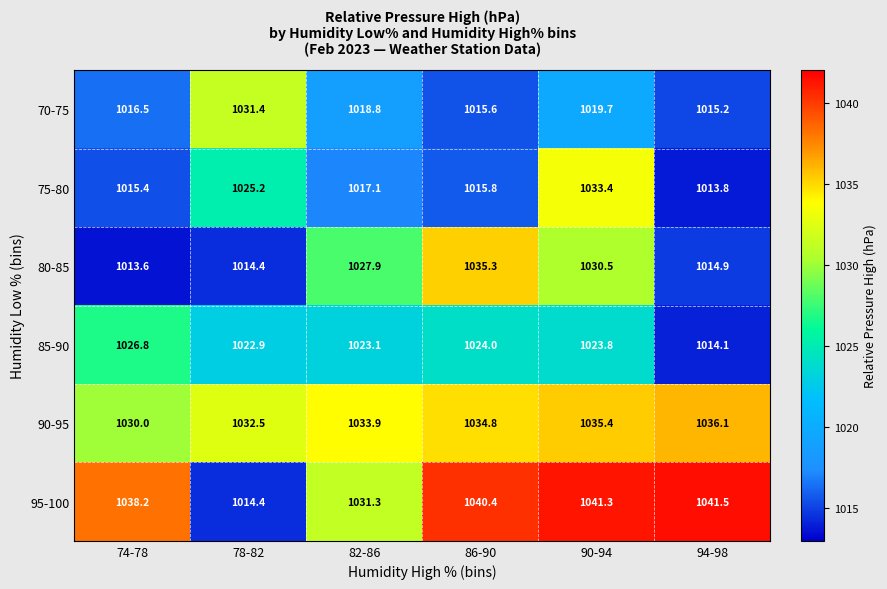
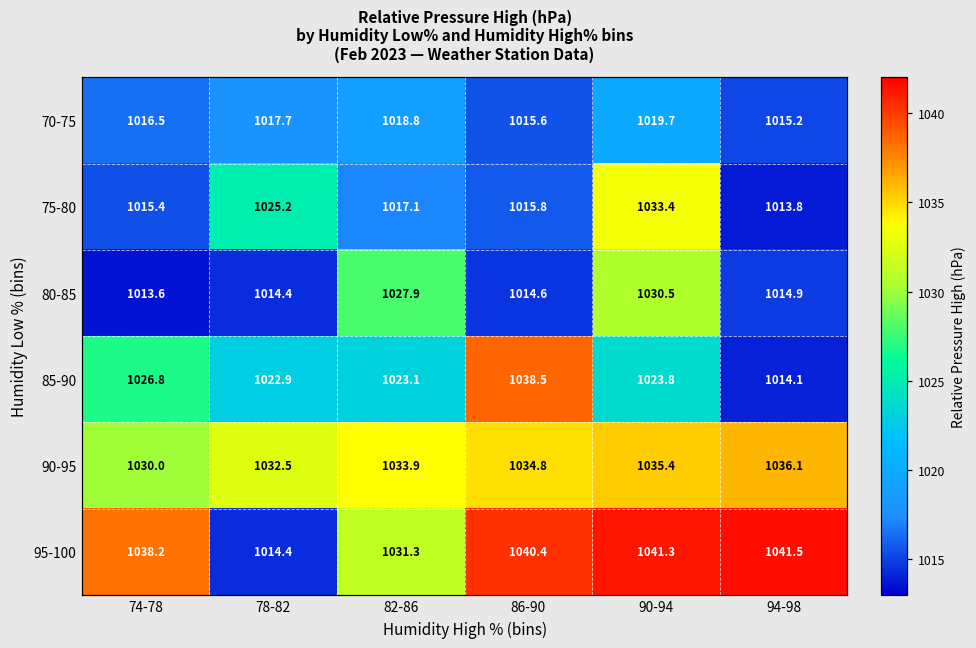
70-75, 78-82: 1031.4 -> 1017.7
80-85, 86-90: 1035.3 -> 1014.6
85-90, 86-90: 1024.0 -> 1038.5
